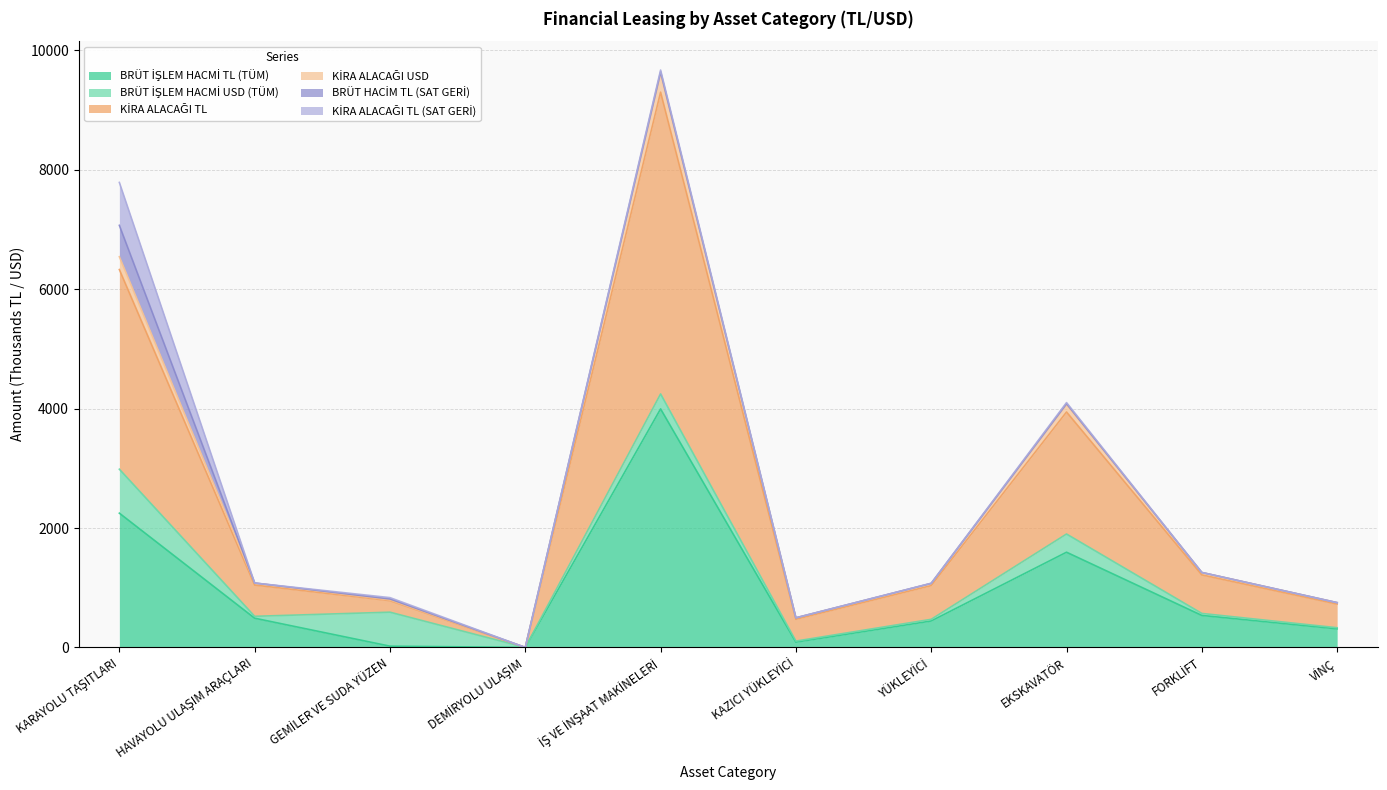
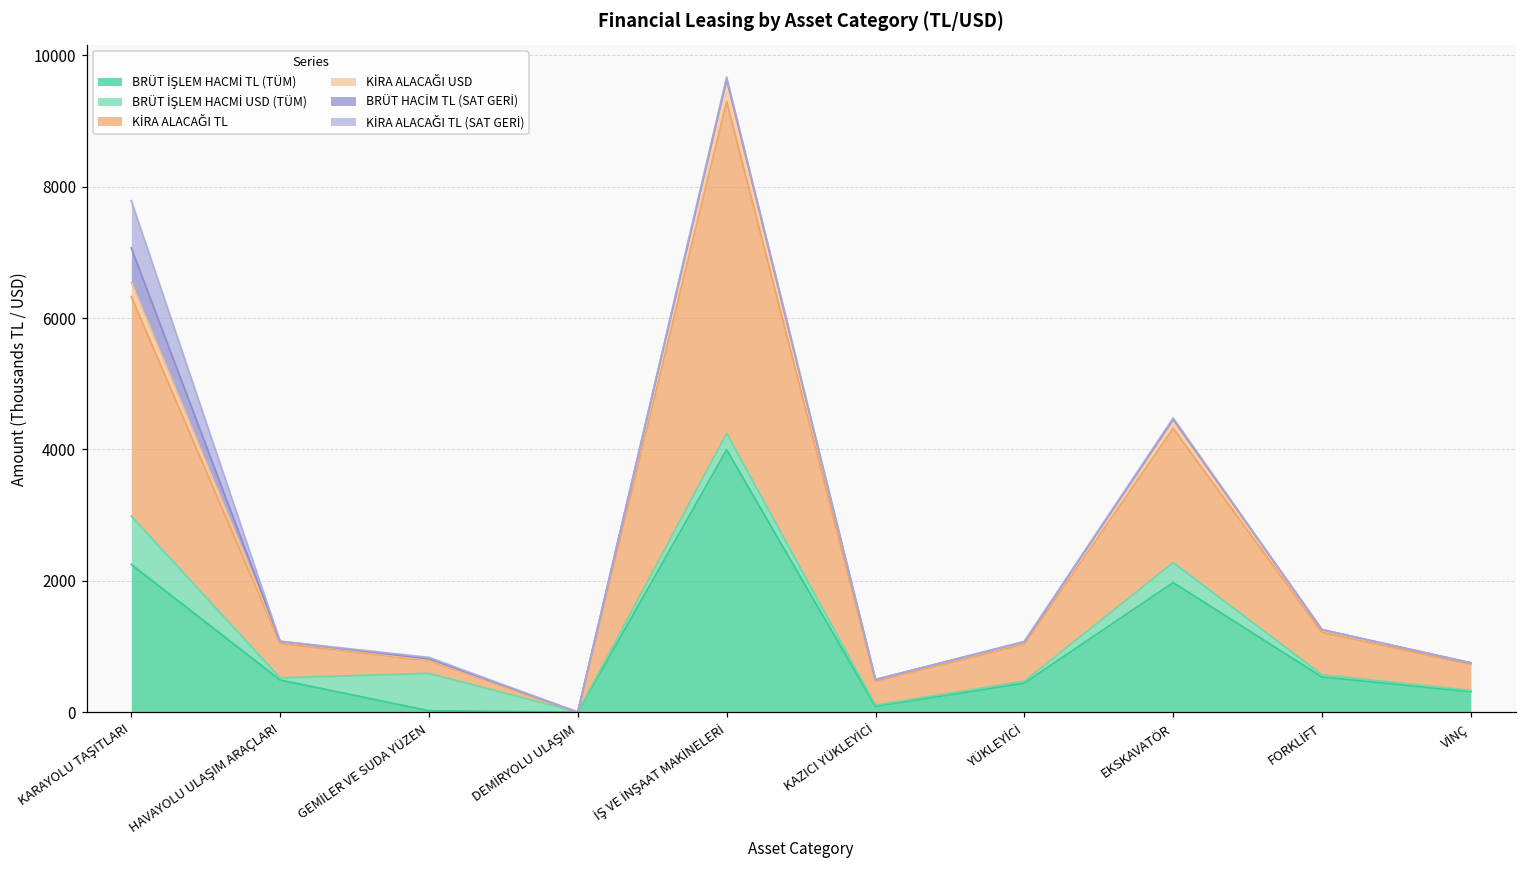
BRÜT İŞLEM HACMİ TL (TÜM), EKSKAVATÖR: 1600 -> 2000
